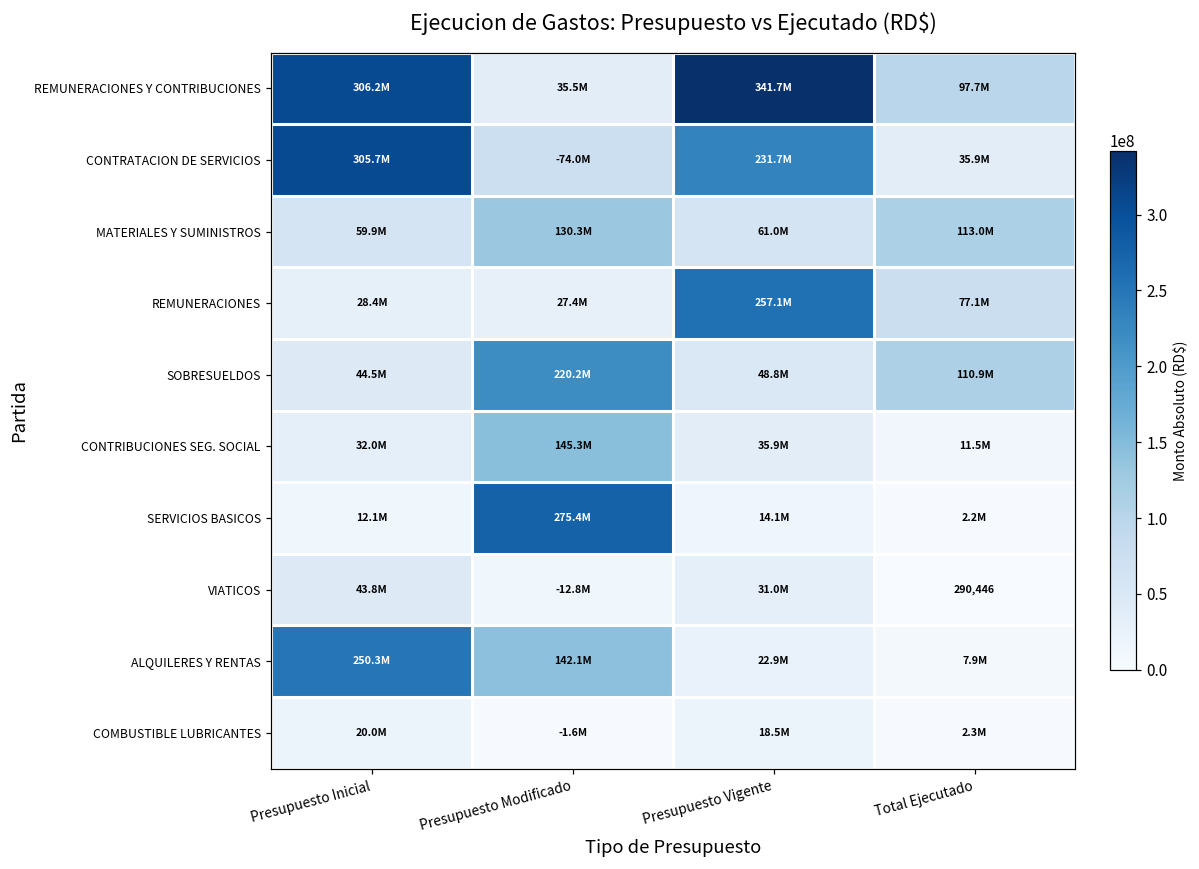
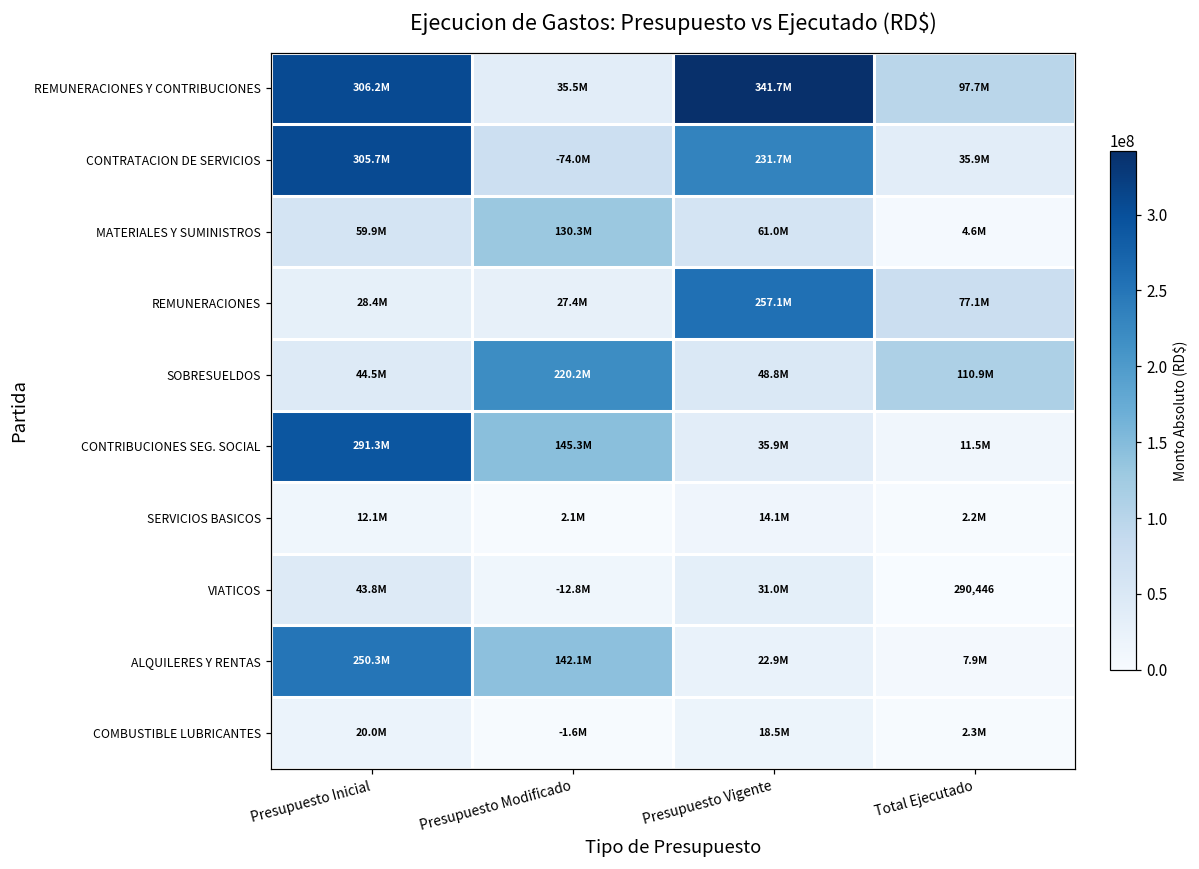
MATERIALES Y SUMINISTROS, Total Ejecutado: 113.0M -> 4.6M
CONTRIBUCIONES SEG. SOCIAL, Presupuesto Inicial: 32.0M -> 291.3M
SERVICIOS BASICOS, Presupuesto Modificado: 275.4M -> 2.1M
